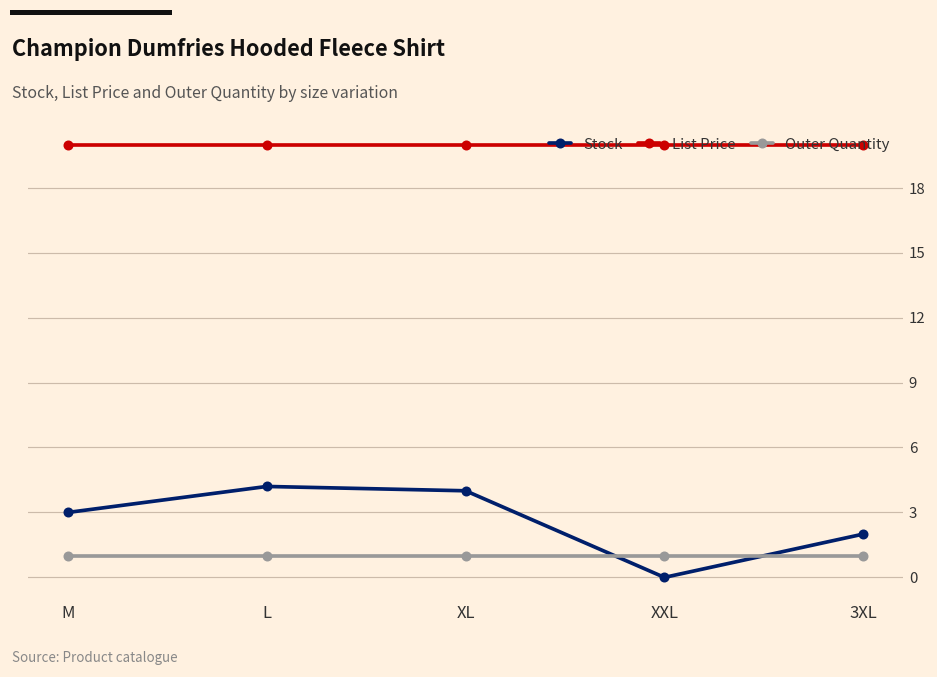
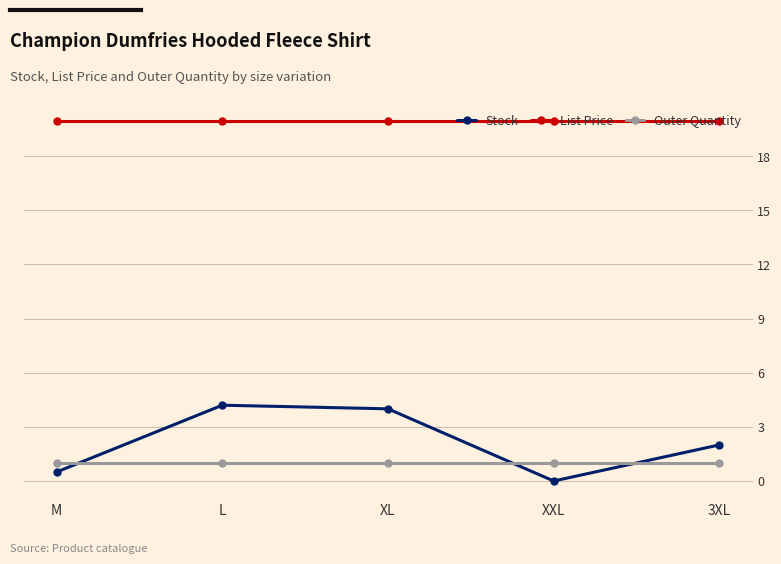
Stock, M: 3.0 -> 0.5
